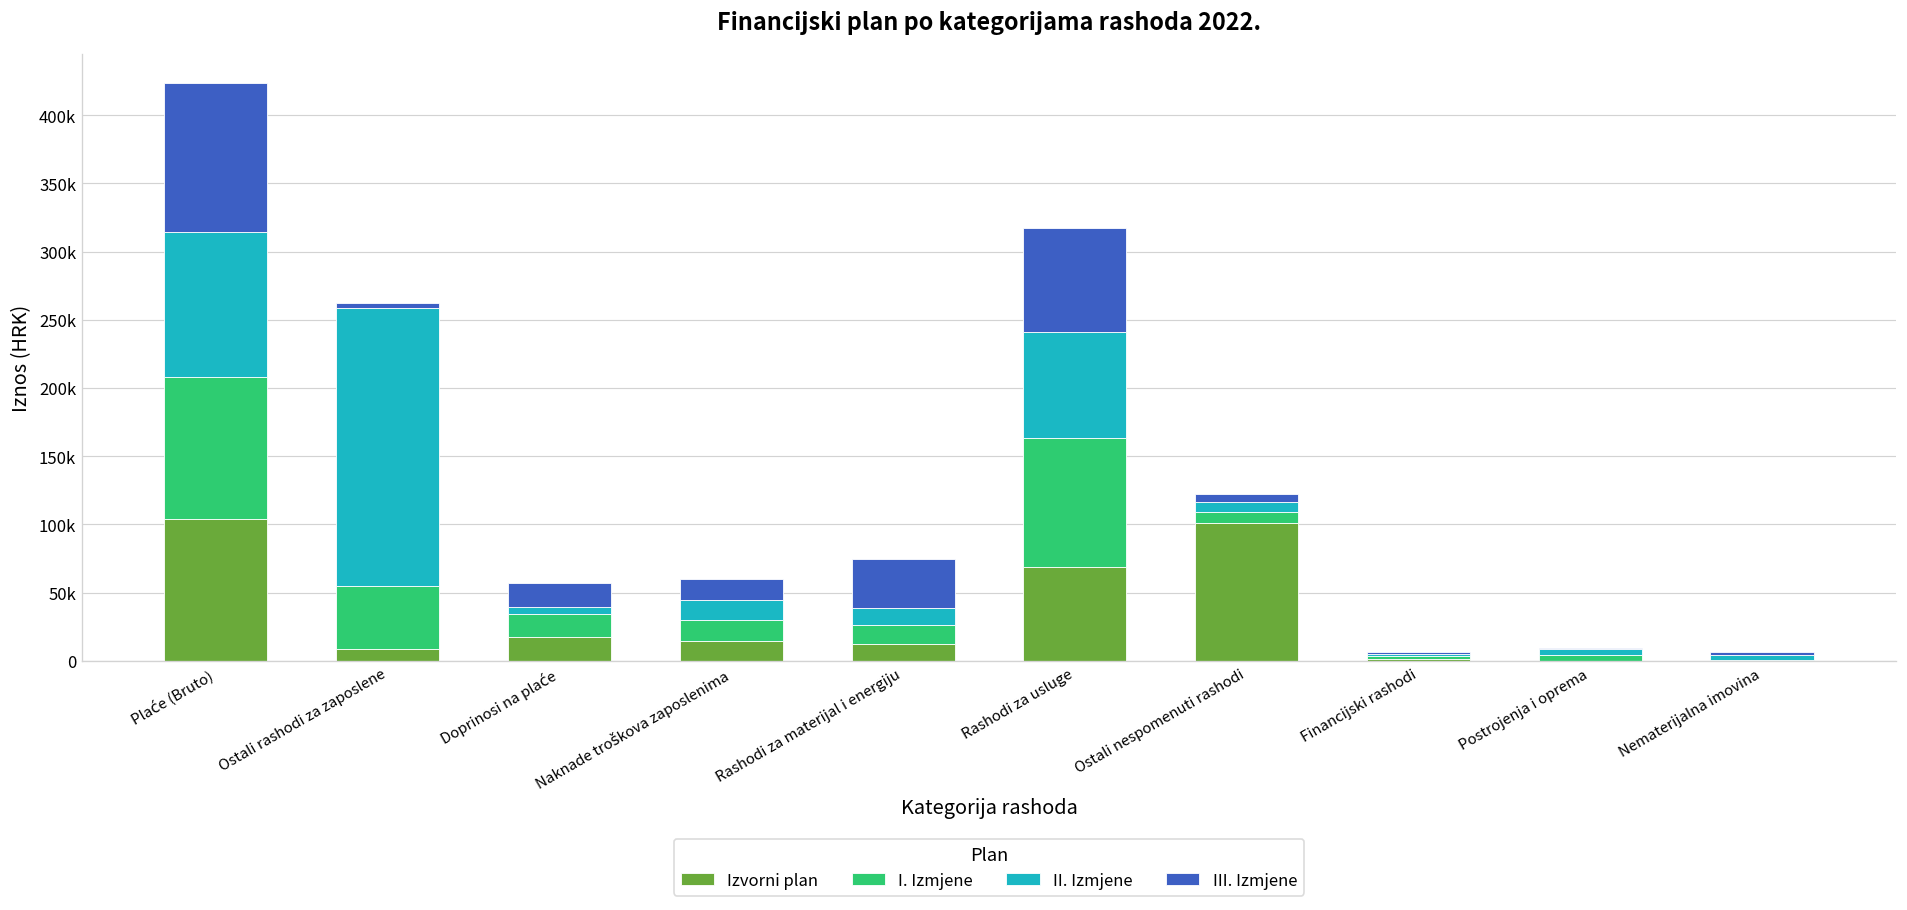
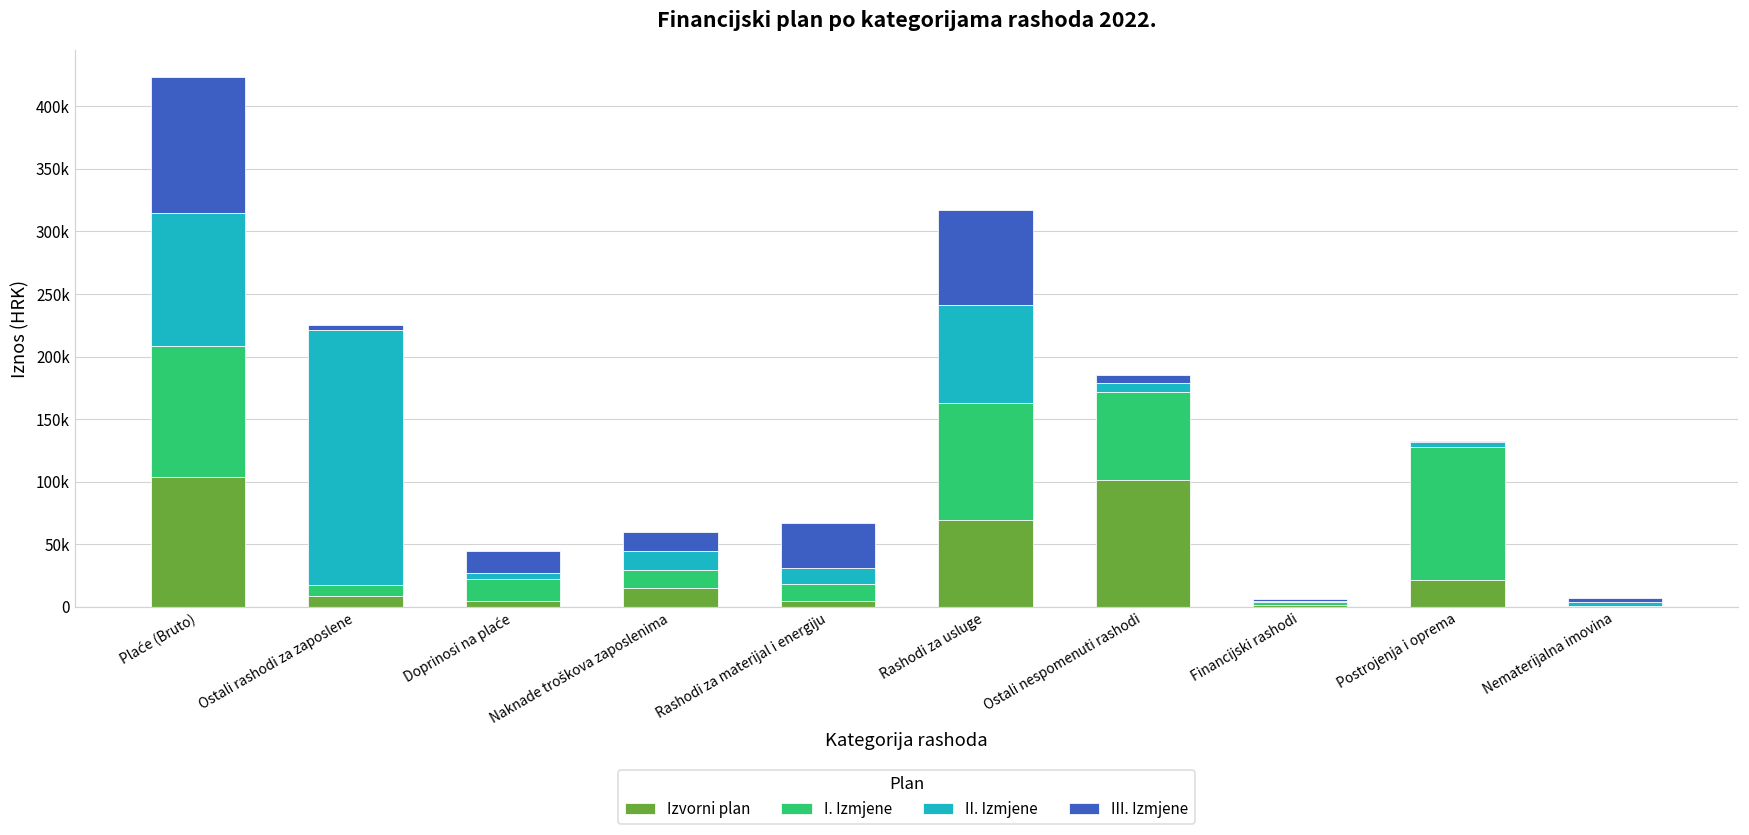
I. Izmjene, Ostali rashodi za zaposlene: 46000 -> 9000
Izvorni plan, Doprinosi na plaće: 17000 -> 5000
Izvorni plan, Rashodi za materijal i energiju: 12000 -> 4000
I. Izmjene, Ostali nespomenuti rashodi: 7000 -> 70000
Izvorni plan, Postrojenja i oprema: 0 -> 22000
I. Izmjene, Postrojenja i oprema: 4000 -> 106000
